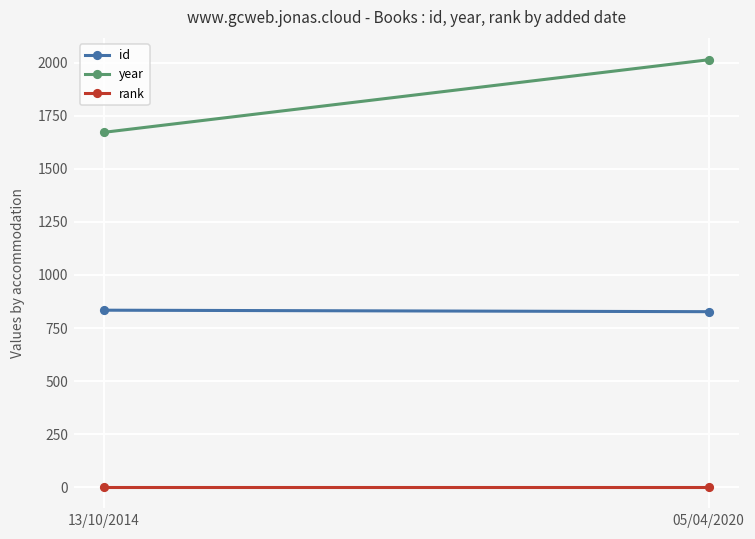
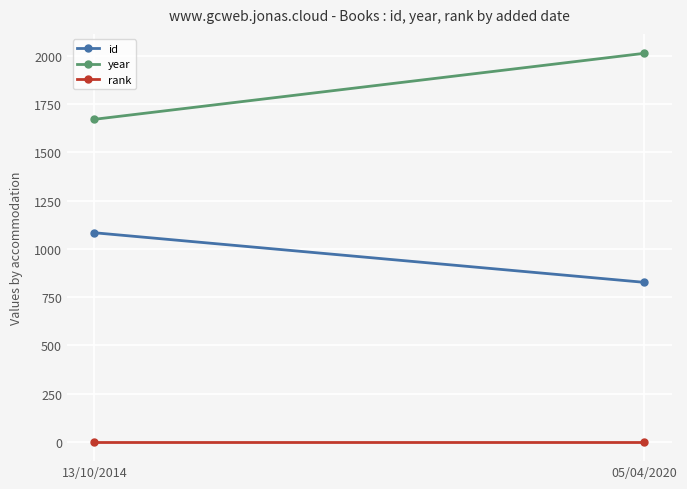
id, 13/10/2014: 830 -> 1080
